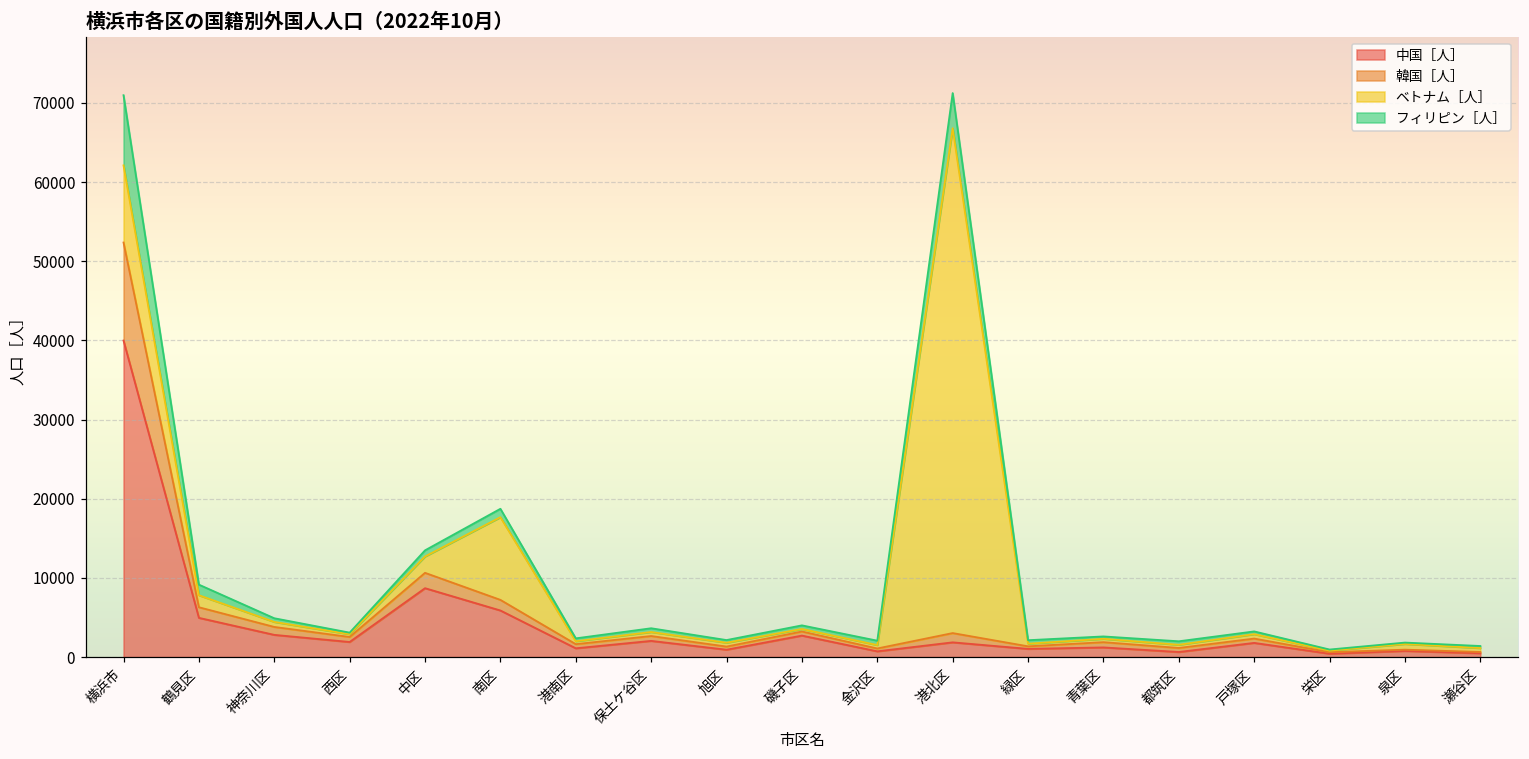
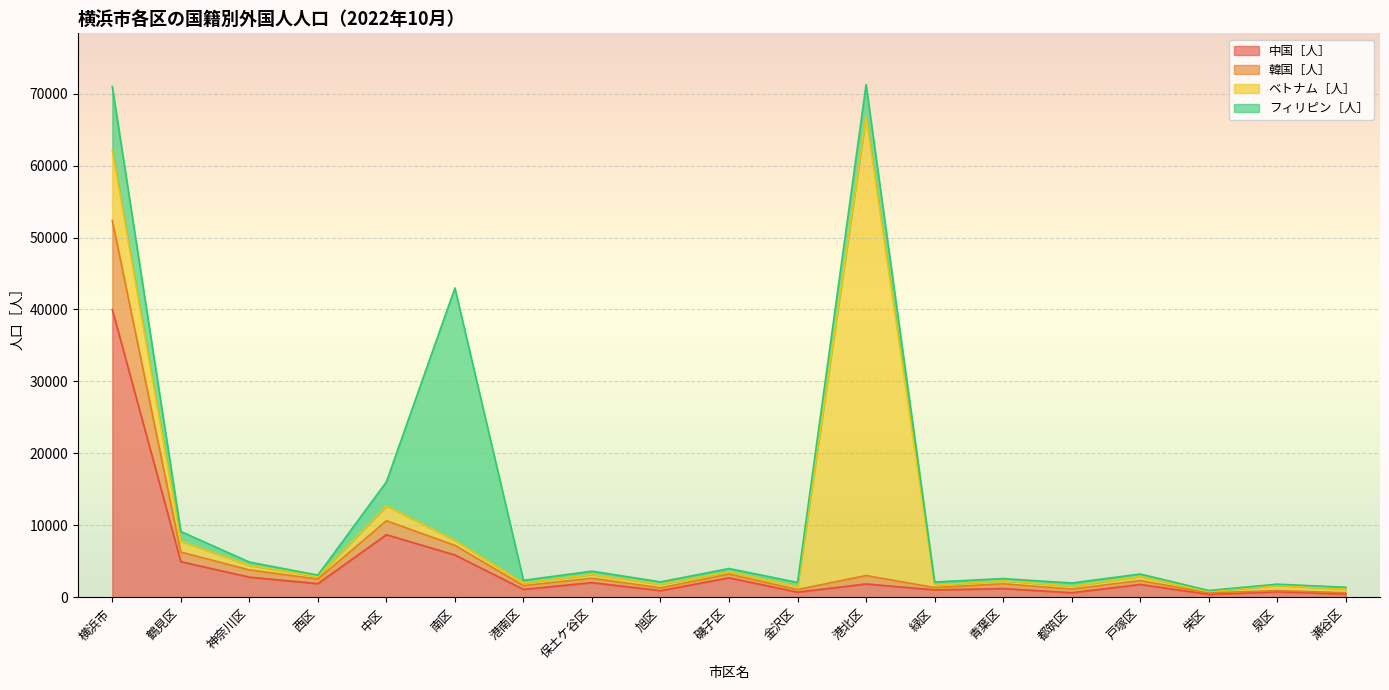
フィリピン［人］, 中区: 1000 -> 3000
ベトナム［人］, 南区: 10000 -> 1000
フィリピン［人］, 南区: 1000 -> 35000
